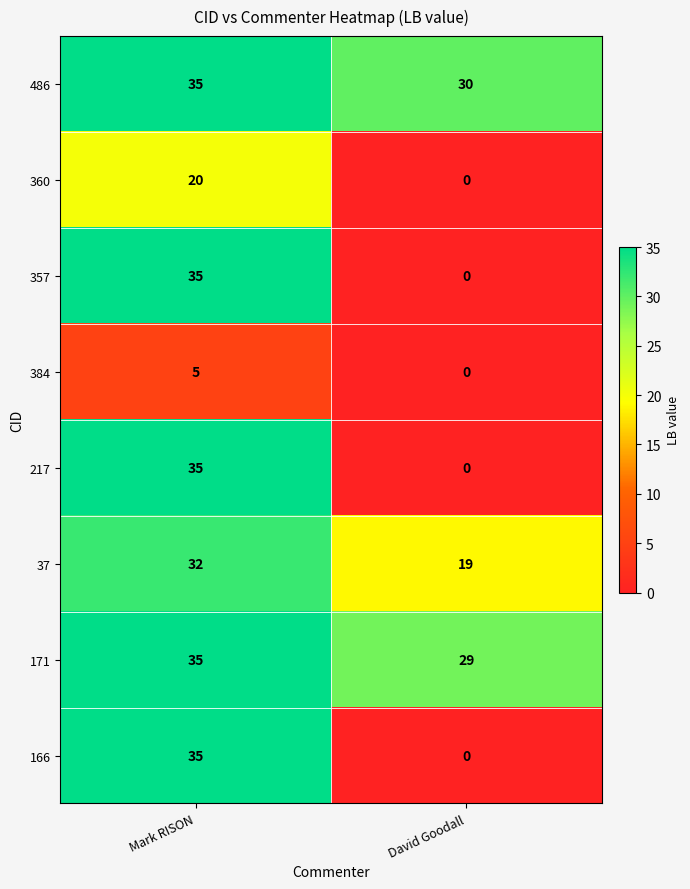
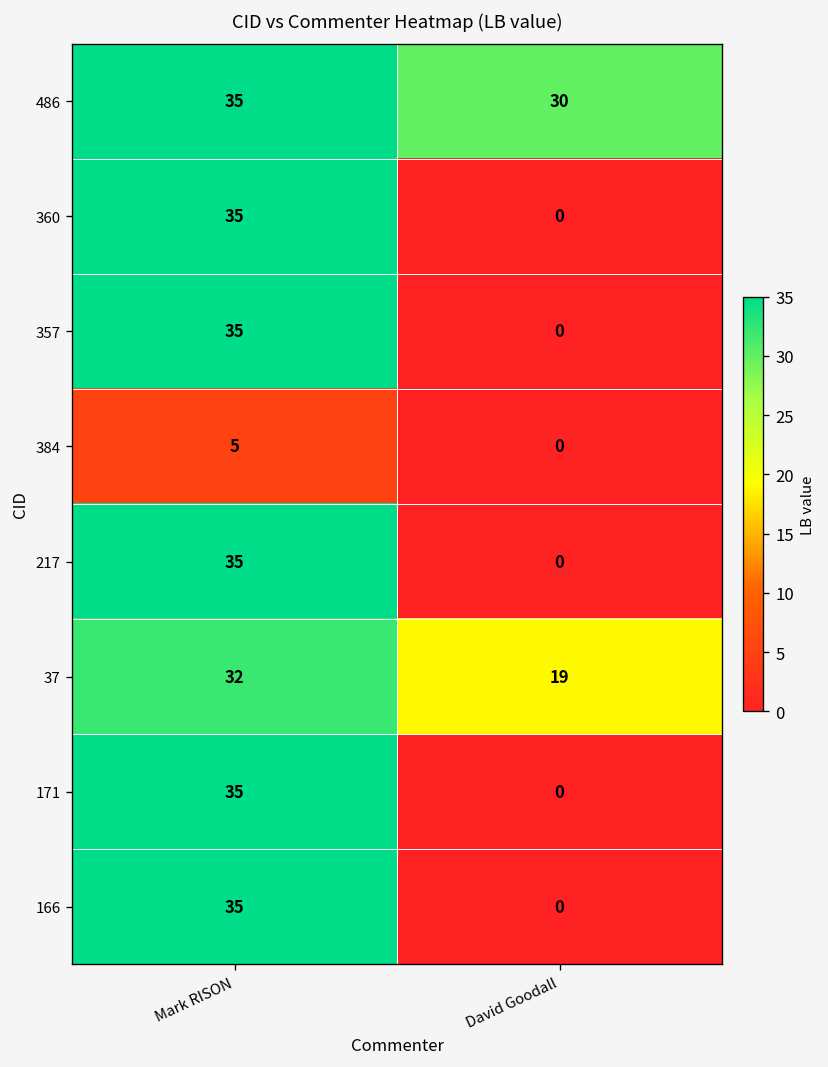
360, Mark RISON: 20 -> 35
171, David Goodall: 29 -> 0
